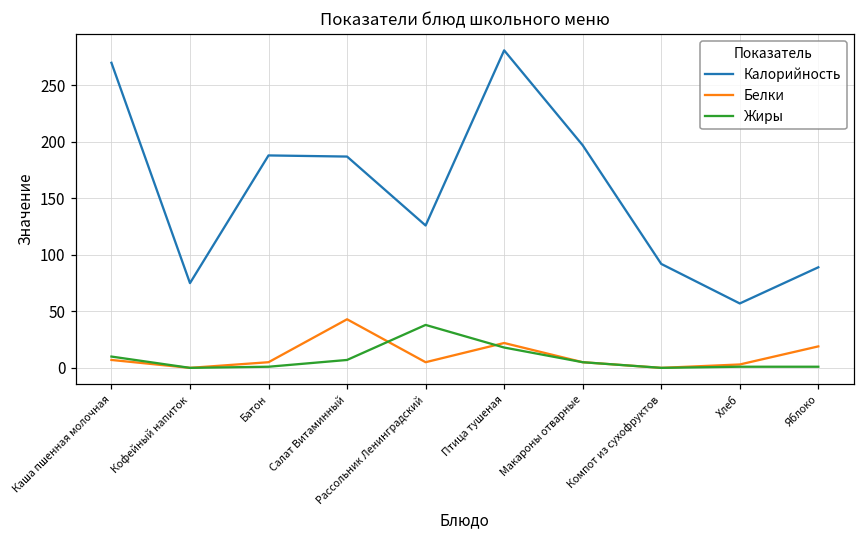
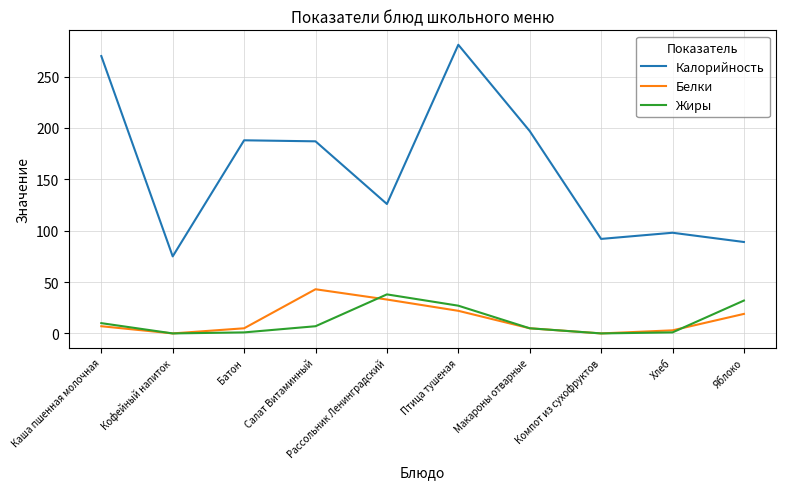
Белки, Рассольник Ленинградский: 5 -> 33
Жиры, Птица тушеная: 18 -> 27
Калорийность, Хлеб: 57 -> 98
Жиры, Яблоко: 1 -> 32
